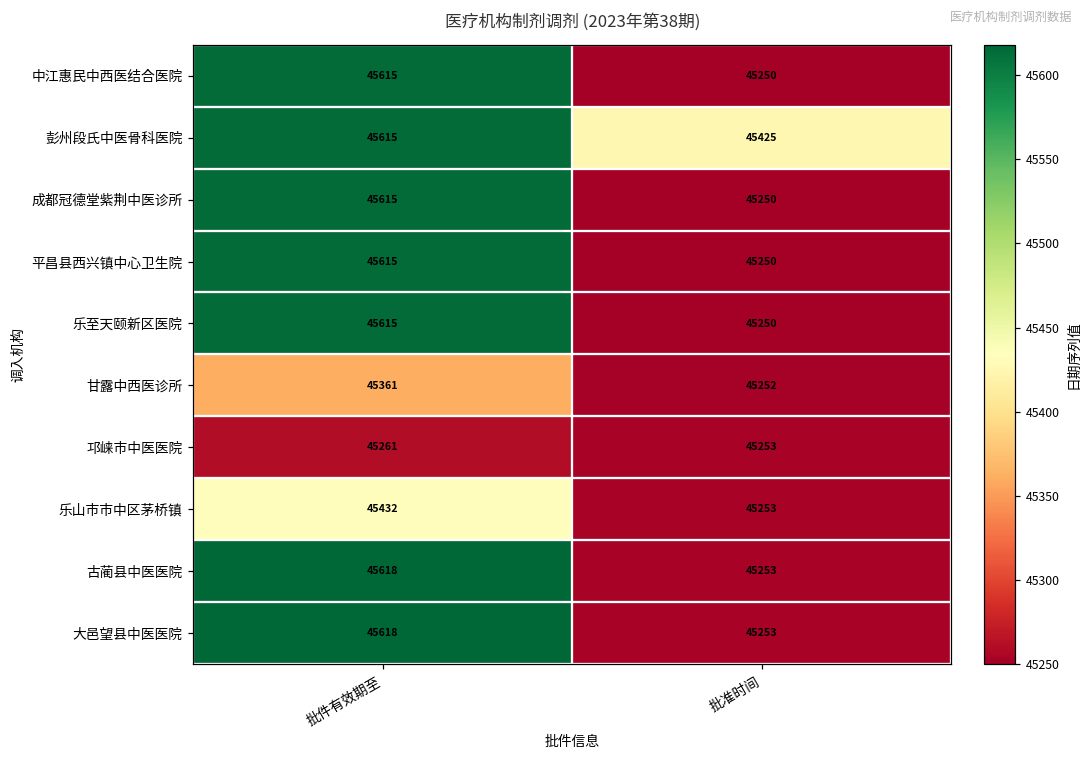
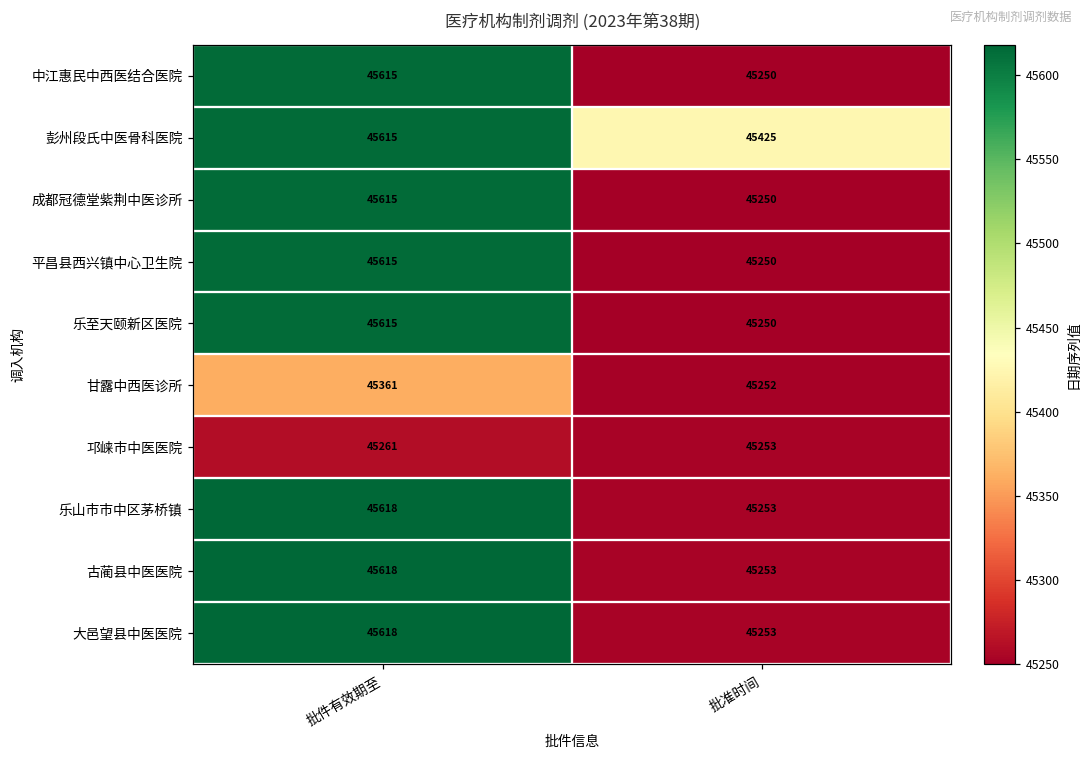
乐山市市中区茅桥镇, 批件有效期至: 45432 -> 45618
